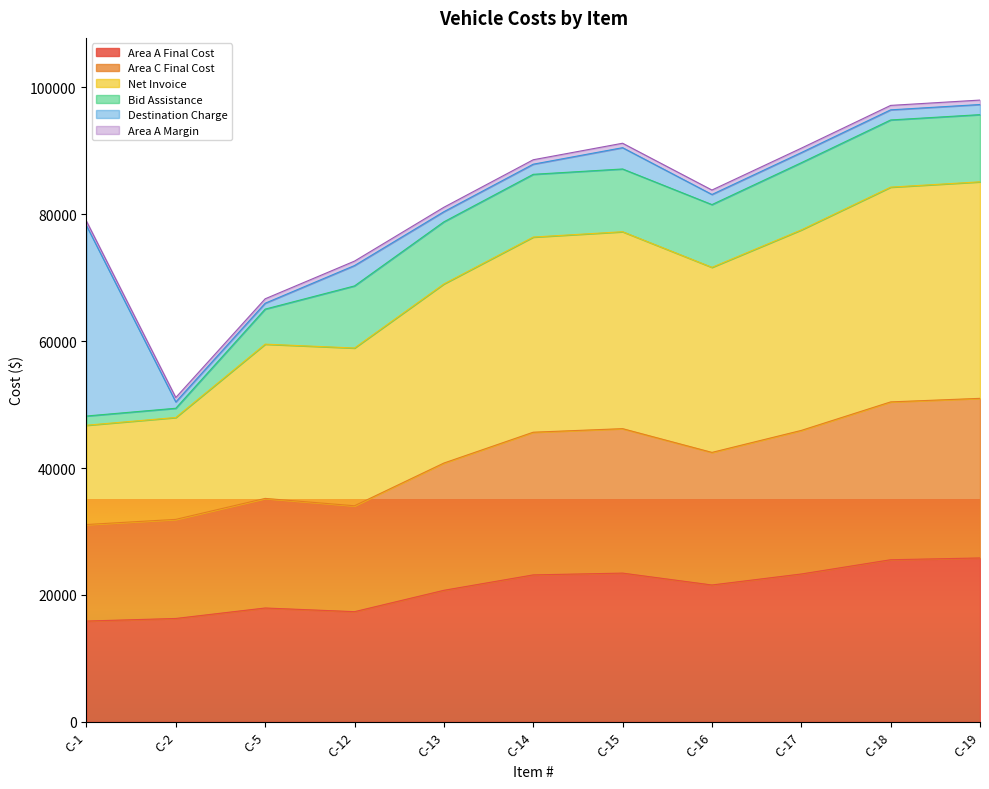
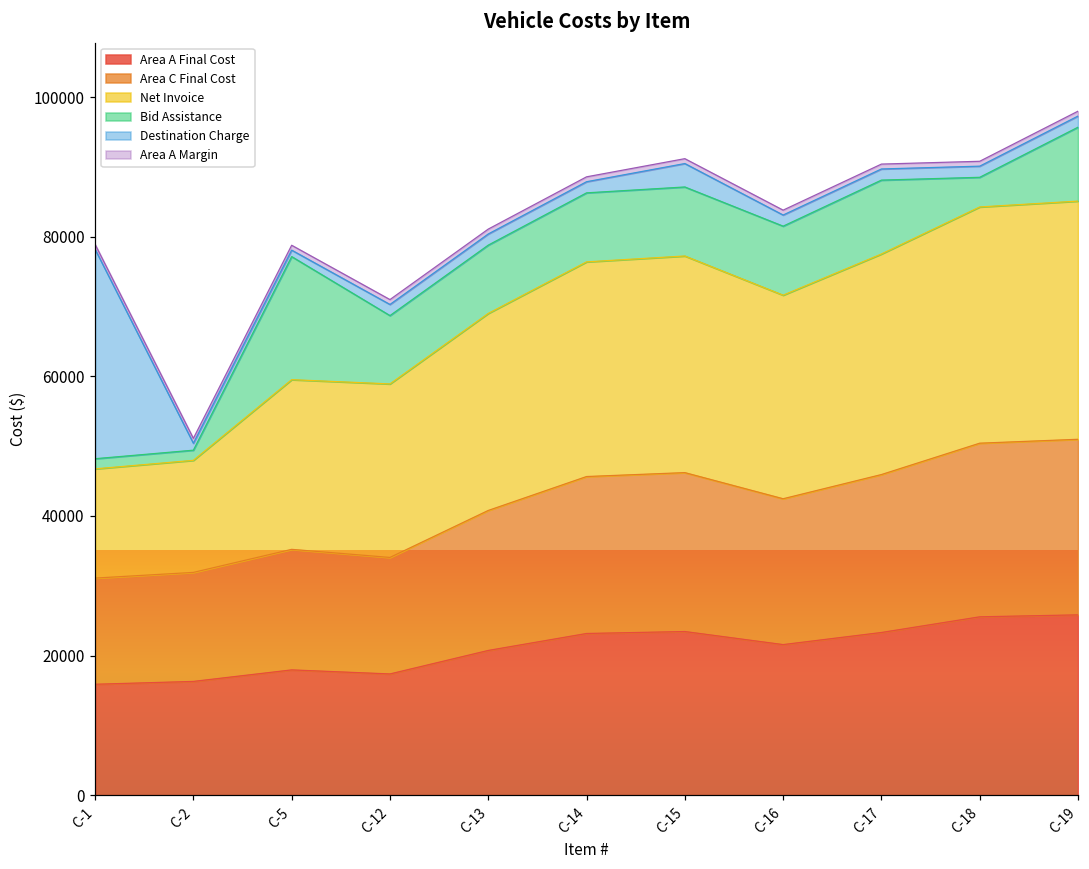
Bid Assistance, C-5: 6000 -> 18000
Destination Charge, C-12: 3000 -> 2000
Bid Assistance, C-18: 11000 -> 4000
